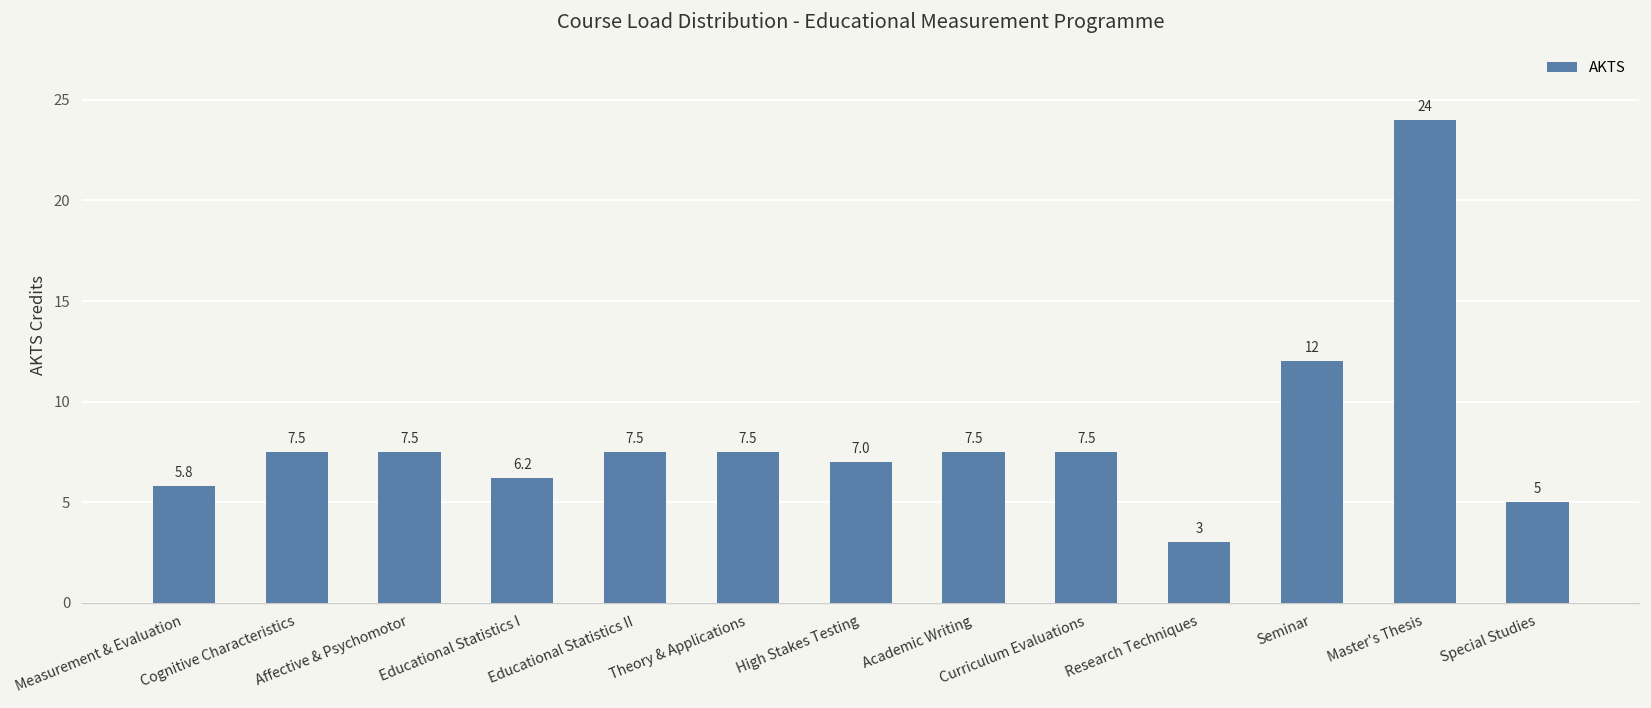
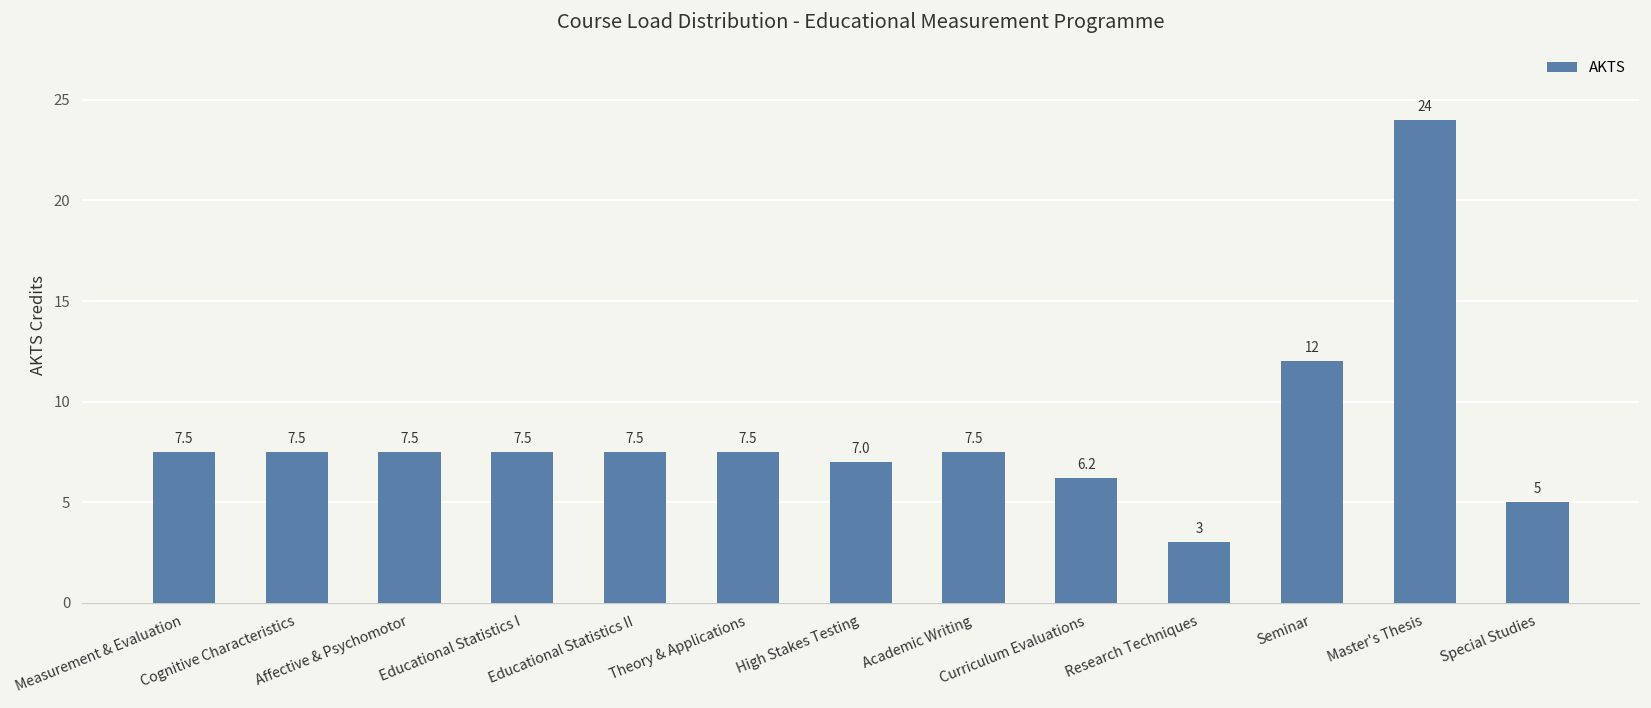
Measurement & Evaluation: 5.8 -> 7.5
Educational Statistics I: 6.2 -> 7.5
Curriculum Evaluations: 7.5 -> 6.2
